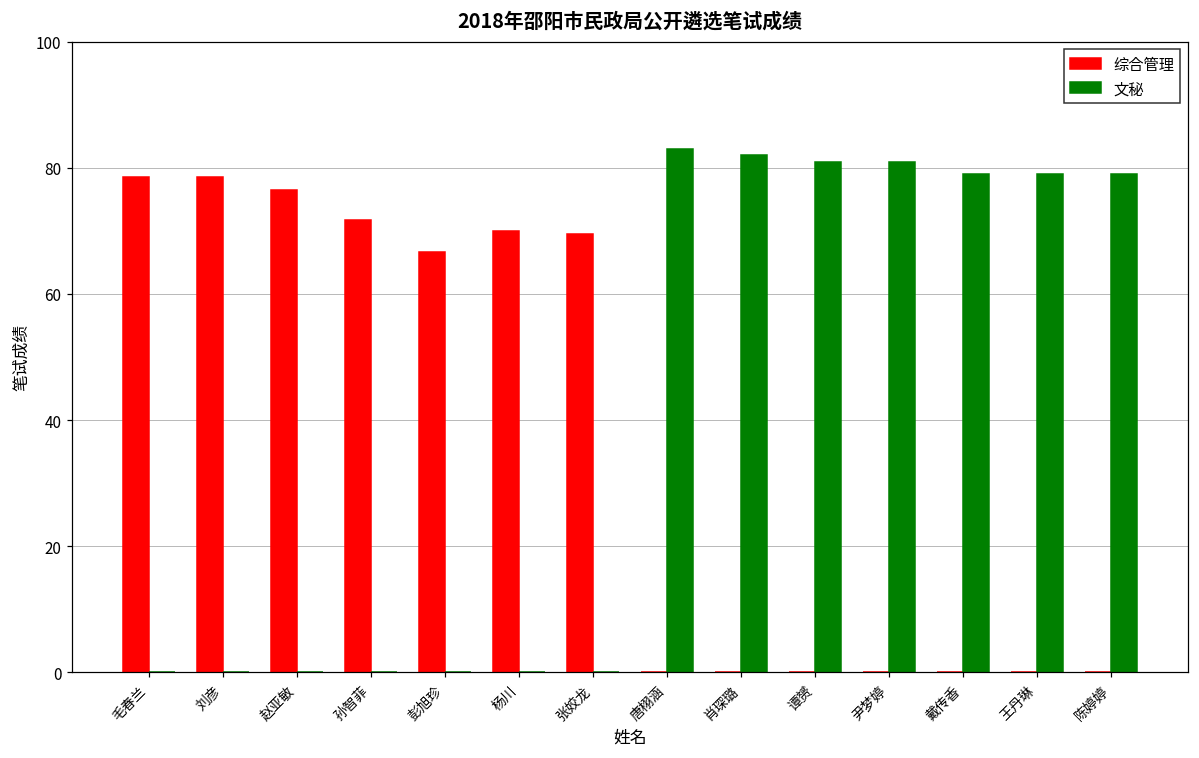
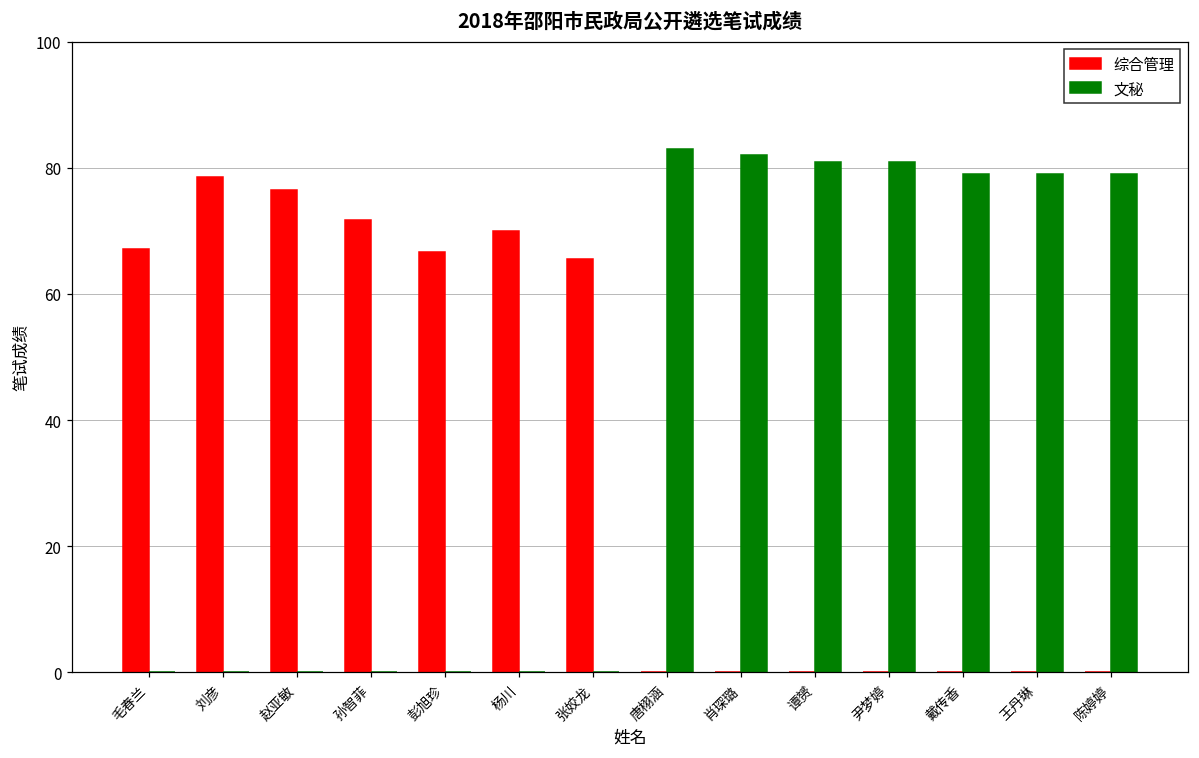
综合管理, 毛春兰: 79 -> 67
综合管理, 张姣龙: 70 -> 66
